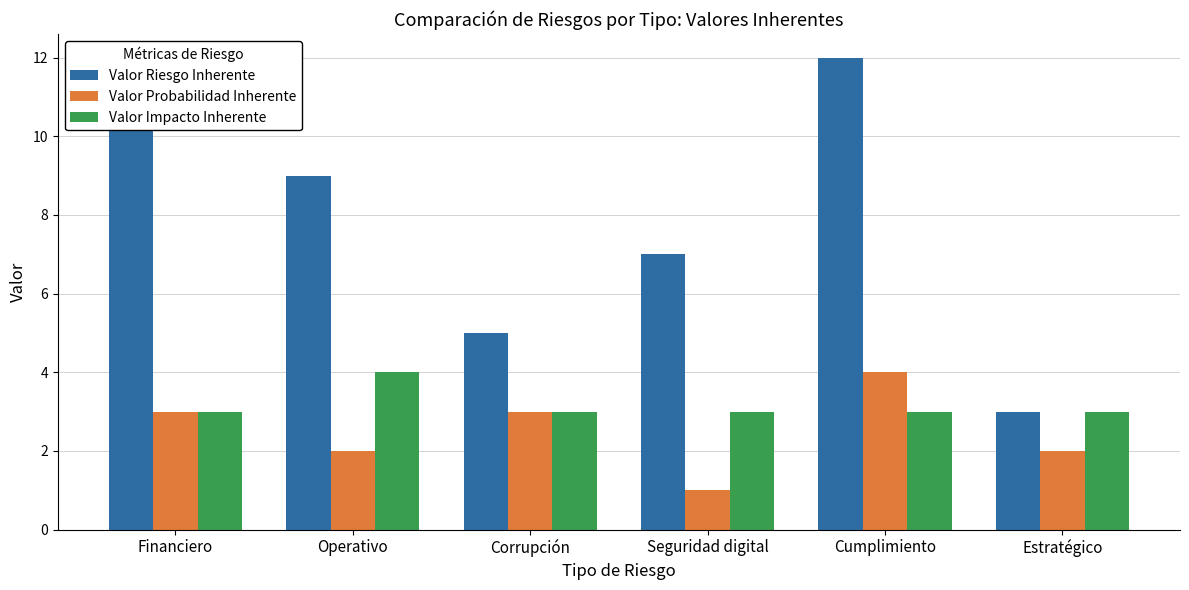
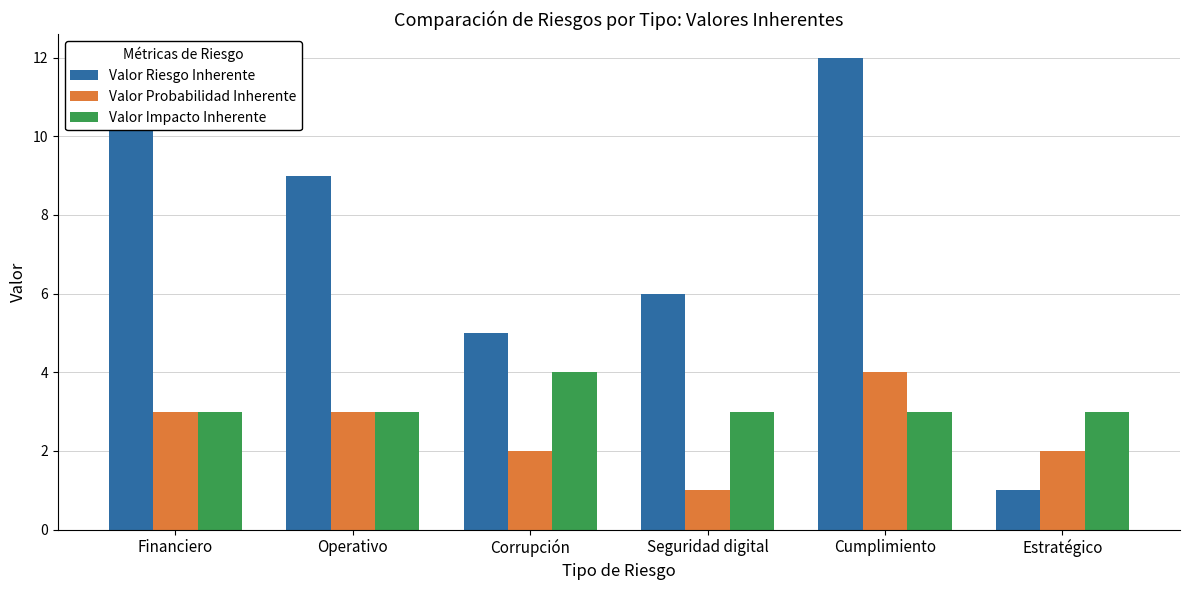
Valor Probabilidad Inherente, Operativo: 2 -> 3
Valor Impacto Inherente, Operativo: 4 -> 3
Valor Probabilidad Inherente, Corrupción: 3 -> 2
Valor Impacto Inherente, Corrupción: 3 -> 4
Valor Riesgo Inherente, Seguridad digital: 7 -> 6
Valor Riesgo Inherente, Estratégico: 3 -> 1
